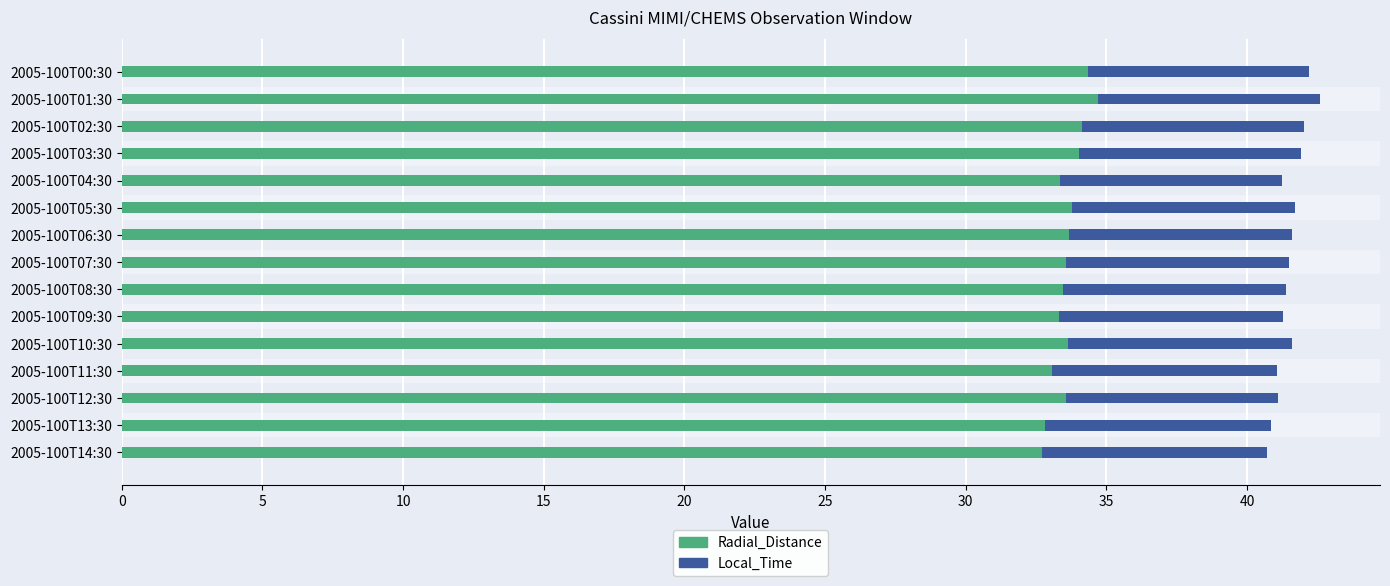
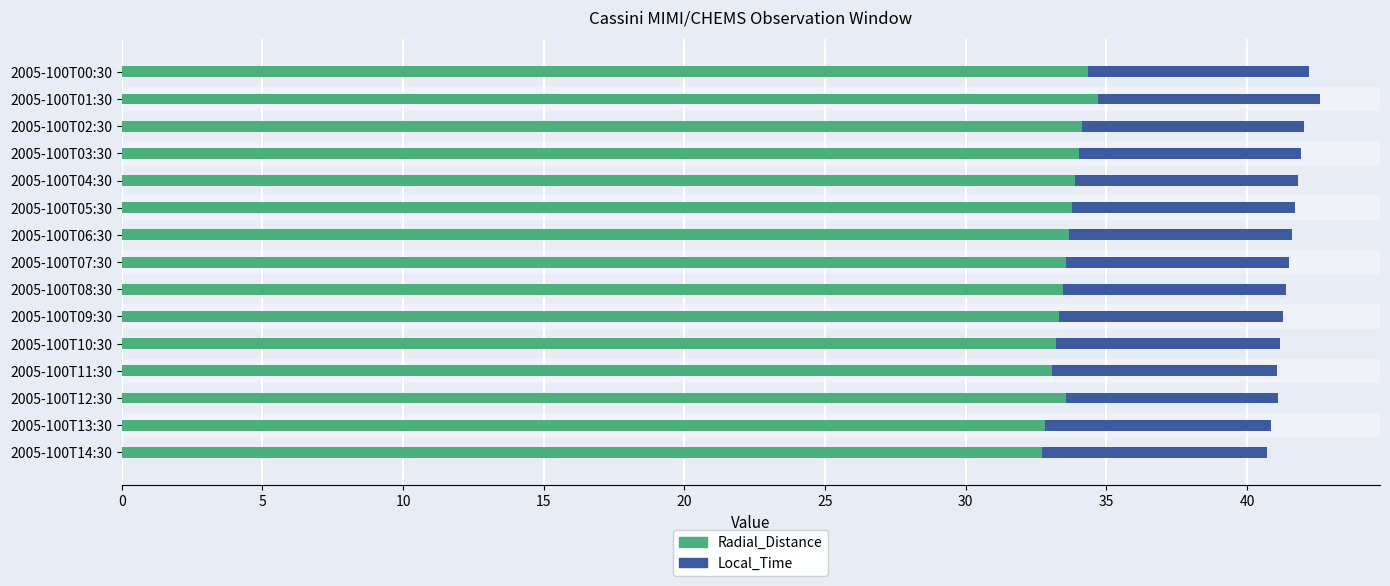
Radial_Distance, 2005-100T04:30: 33.3 -> 33.9
Radial_Distance, 2005-100T10:30: 33.6 -> 33.2
